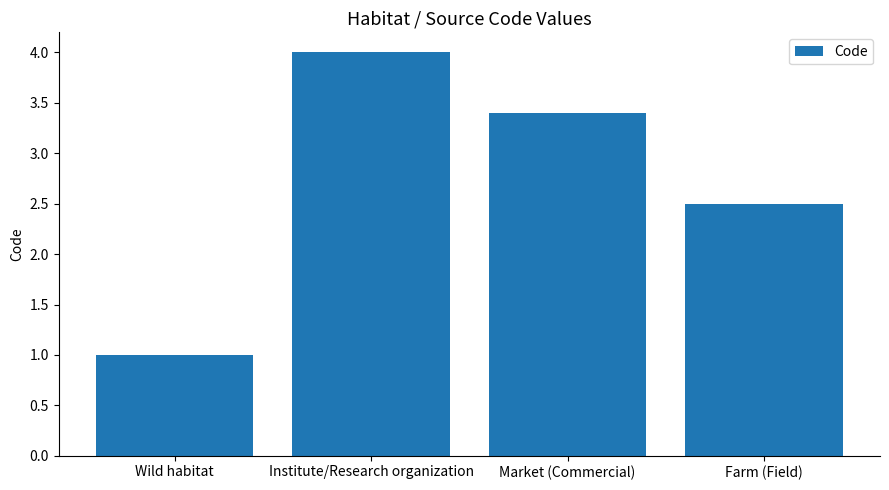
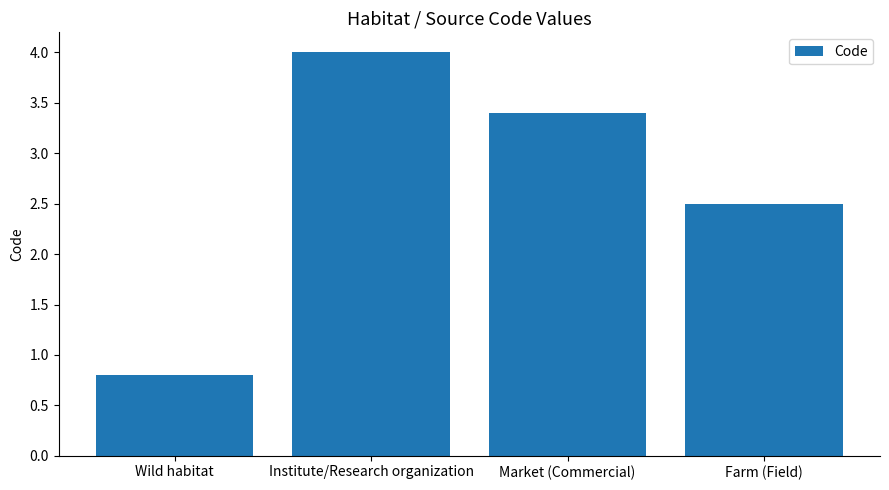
Wild habitat: 1.0 -> 0.8
